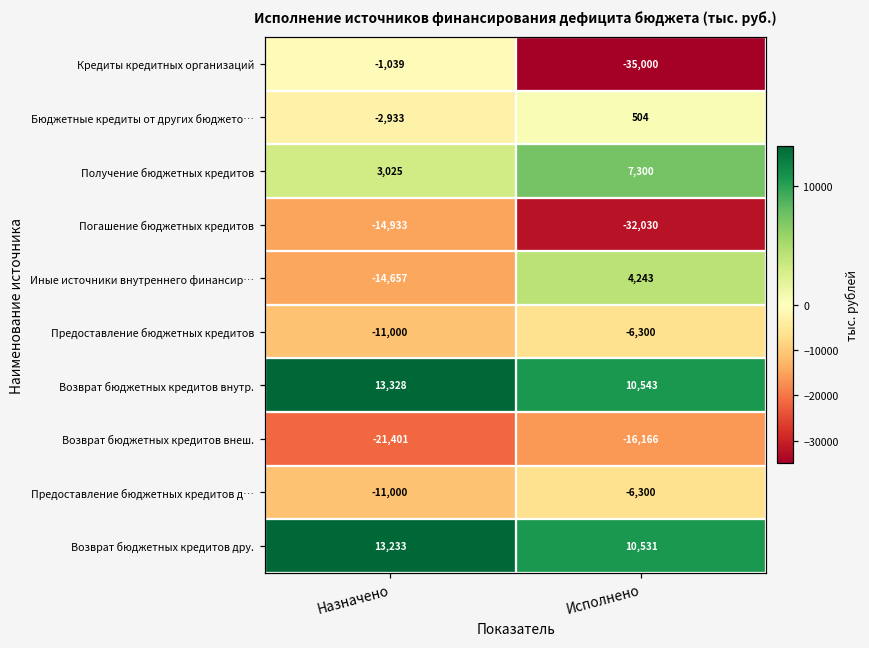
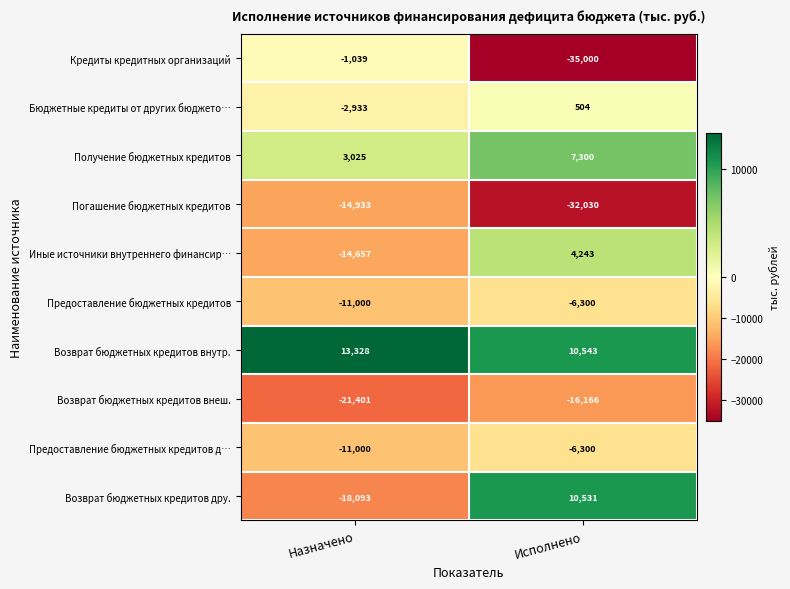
Возврат бюджетных кредитов дру., Назначено: 13,233 -> -18,093
